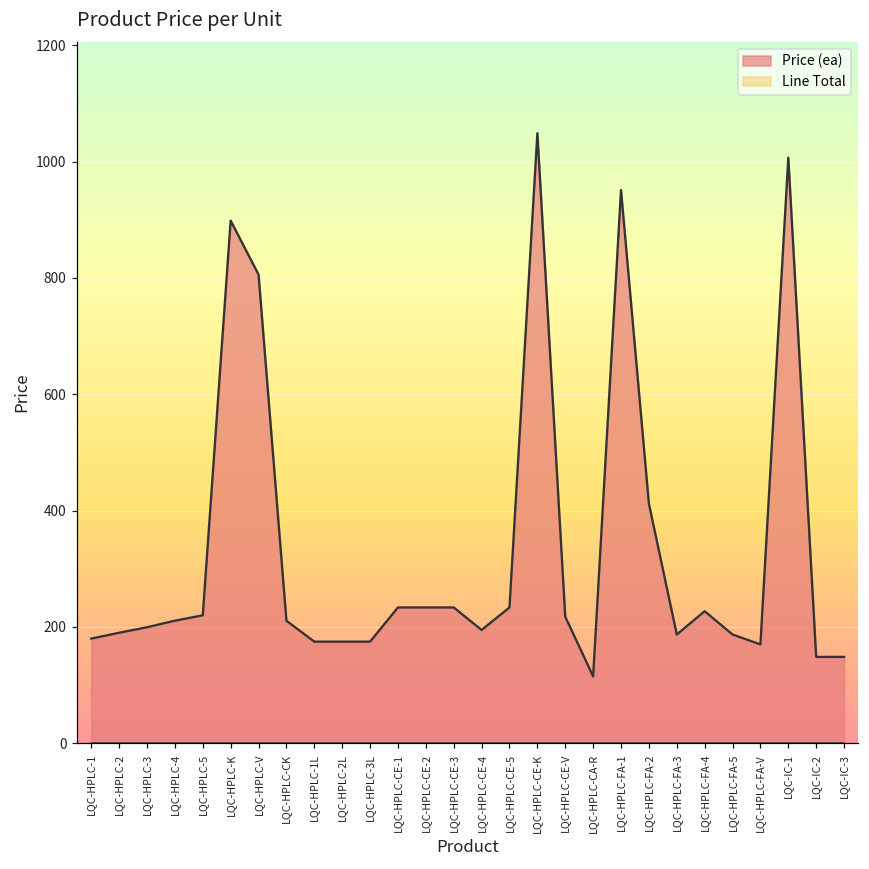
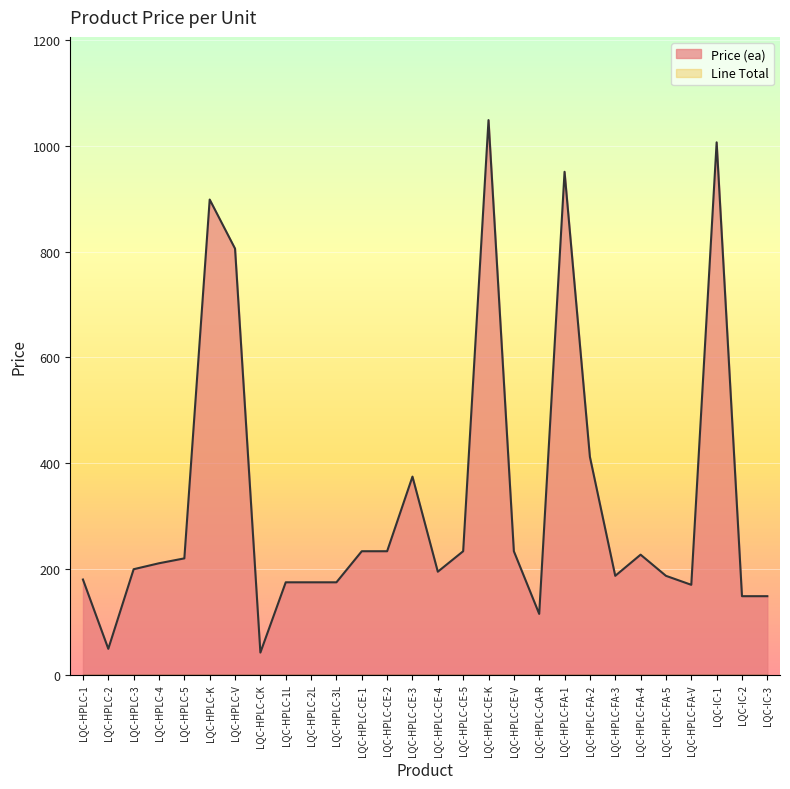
Price (ea), LQC-HPLC-2: 190 -> 50
Price (ea), LQC-HPLC-CK: 210 -> 40
Price (ea), LQC-HPLC-CE-3: 230 -> 370
Price (ea), LQC-HPLC-CE-V: 220 -> 230
